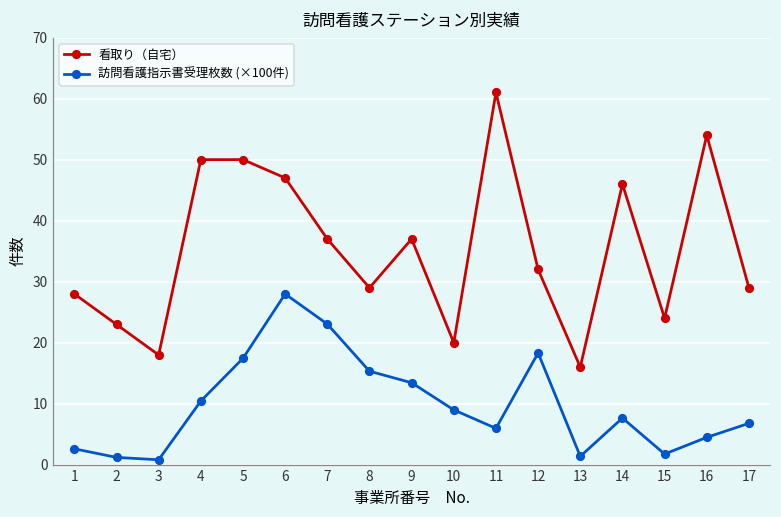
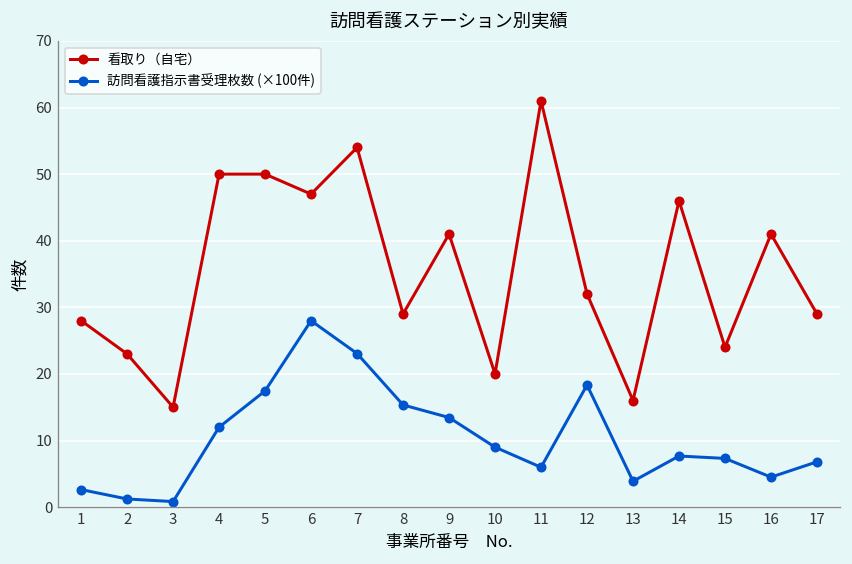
看取り（自宅）, 3: 18 -> 15
訪問看護指示書受理枚数 (×100件), 4: 10 -> 12
看取り（自宅）, 7: 37 -> 54
看取り（自宅）, 9: 37 -> 41
訪問看護指示書受理枚数 (×100件), 13: 1 -> 4
訪問看護指示書受理枚数 (×100件), 15: 2 -> 7
看取り（自宅）, 16: 54 -> 41
